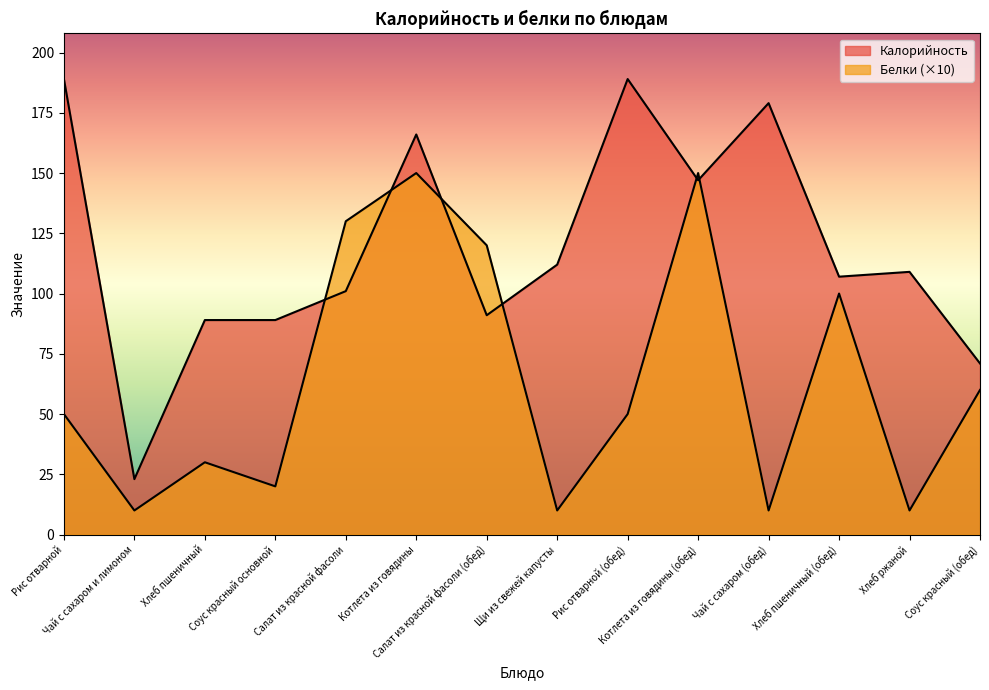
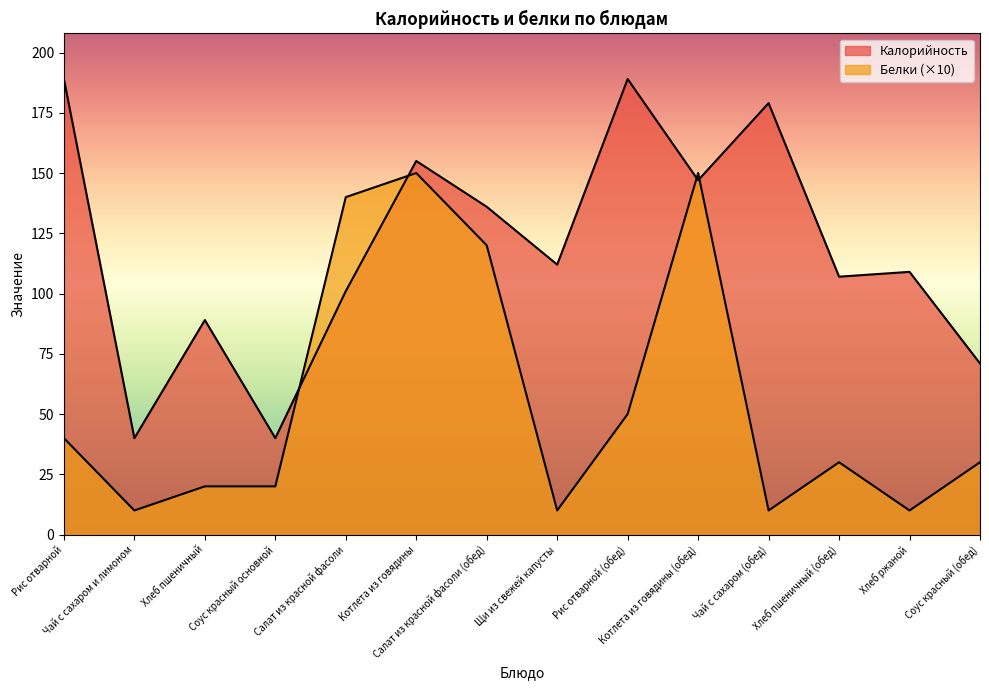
Белки (×10), Рис отварной: 50 -> 40
Калорийность, Чай с сахаром и лимоном: 23 -> 40
Белки (×10), Хлеб пшеничный: 30 -> 20
Калорийность, Соус красный основной: 89 -> 40
Белки (×10), Салат из красной фасоли: 130 -> 140
Калорийность, Котлета из говядины: 166 -> 155
Калорийность, Салат из красной фасоли (обед): 91 -> 136
Белки (×10), Хлеб пшеничный (обед): 100 -> 30
Белки (×10), Соус красный (обед): 60 -> 30
